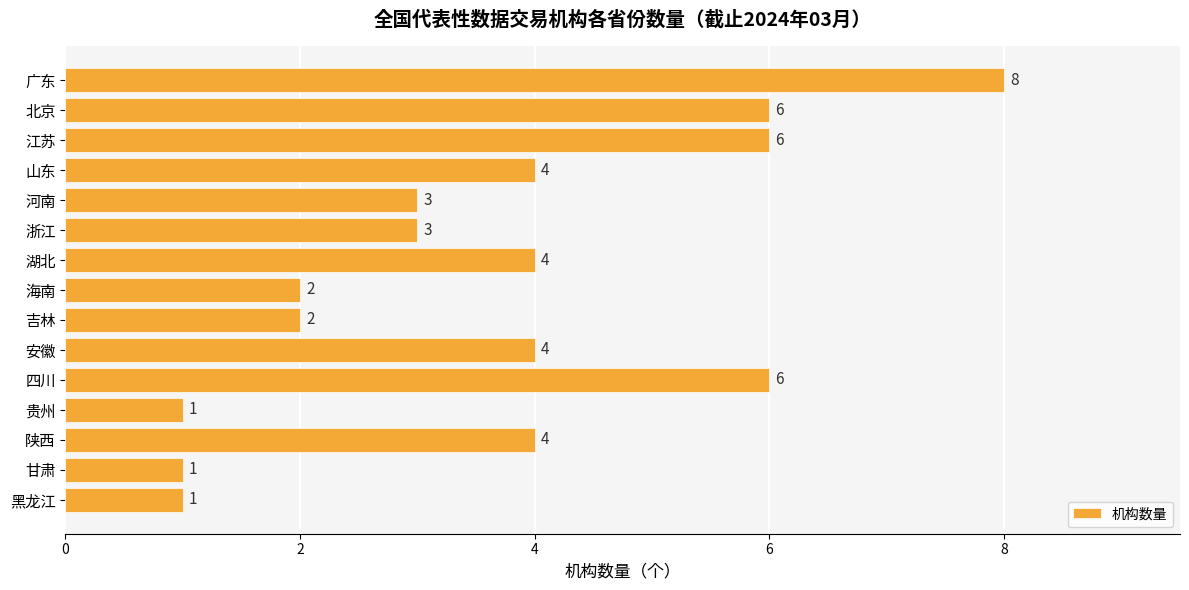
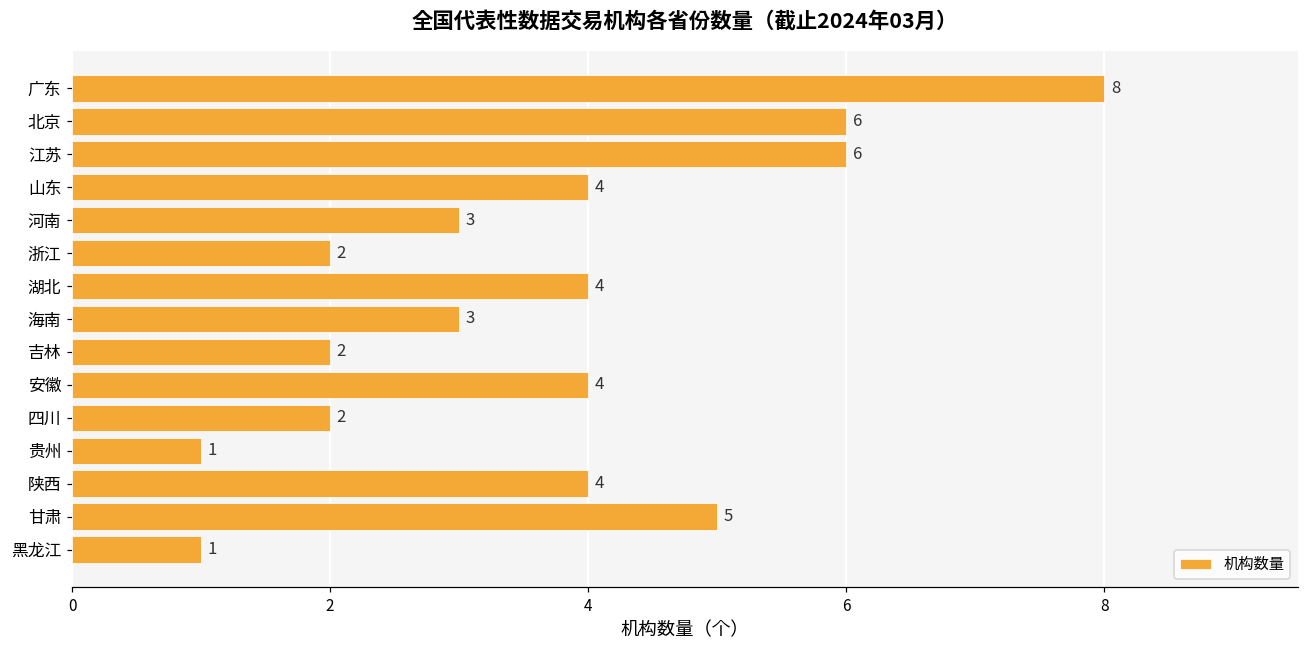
浙江: 3 -> 2
海南: 2 -> 3
四川: 6 -> 2
甘肃: 1 -> 5
